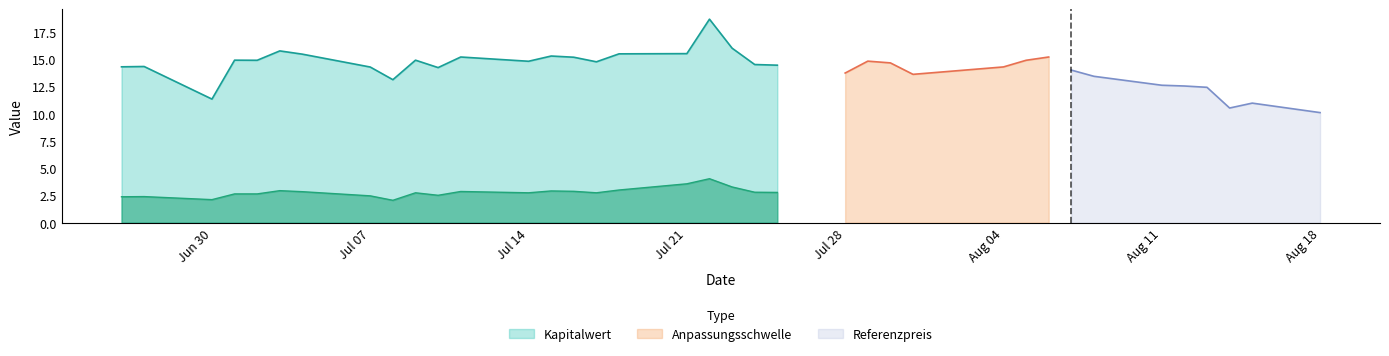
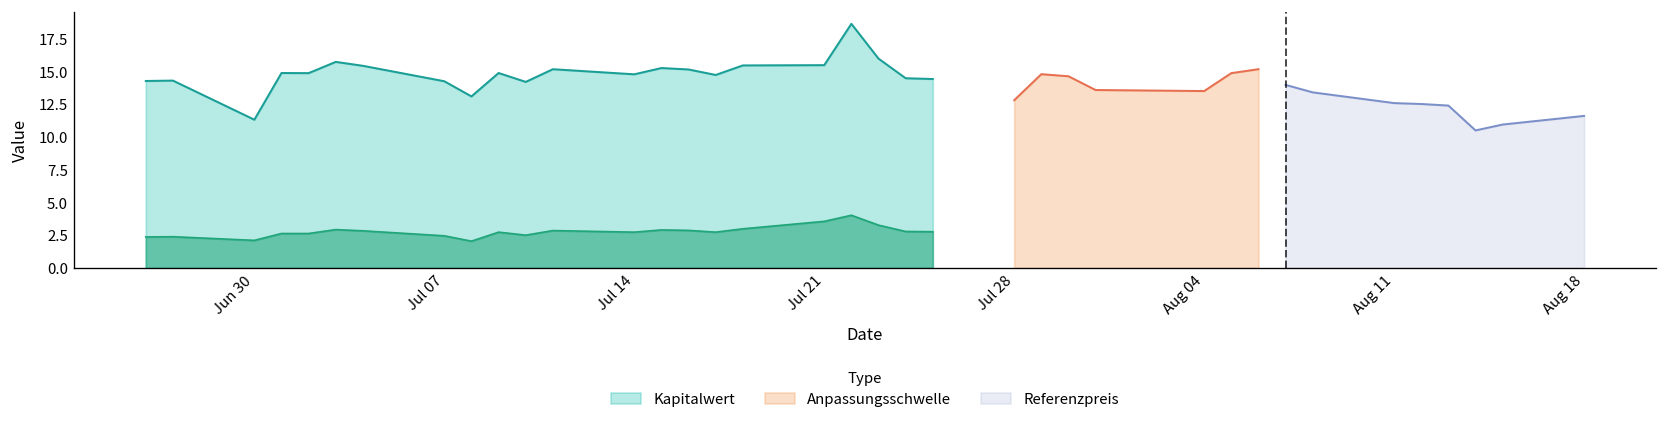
Anpassungsschwelle, Jul 28: 13.7 -> 12.8
Anpassungsschwelle, Aug 04: 14.3 -> 13.5
Referenzpreis, Aug 18: 10.1 -> 11.6
